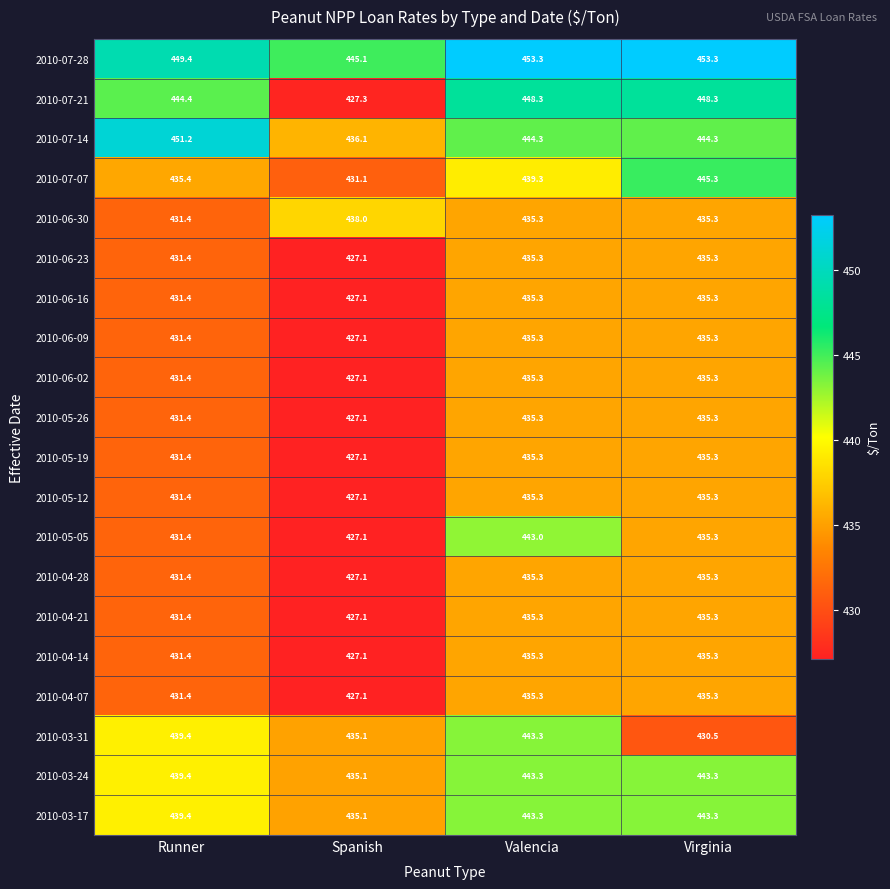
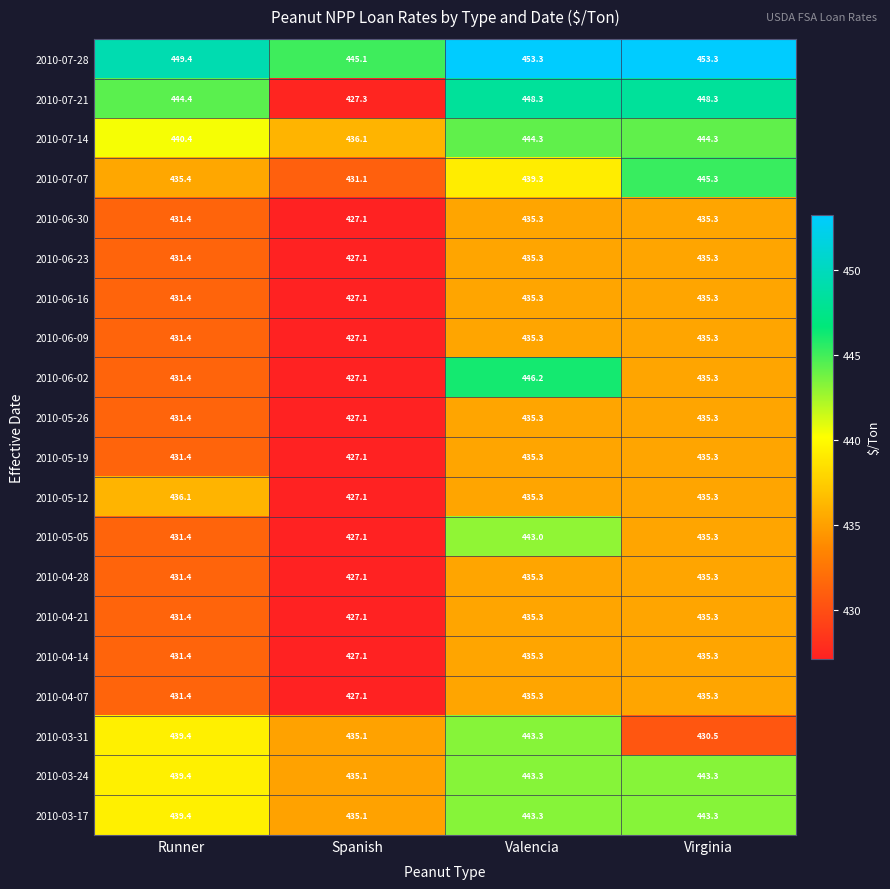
2010-07-14, Runner: 451.2 -> 440.4
2010-06-30, Spanish: 438.0 -> 427.1
2010-06-02, Valencia: 435.3 -> 446.2
2010-05-12, Runner: 431.4 -> 436.1
